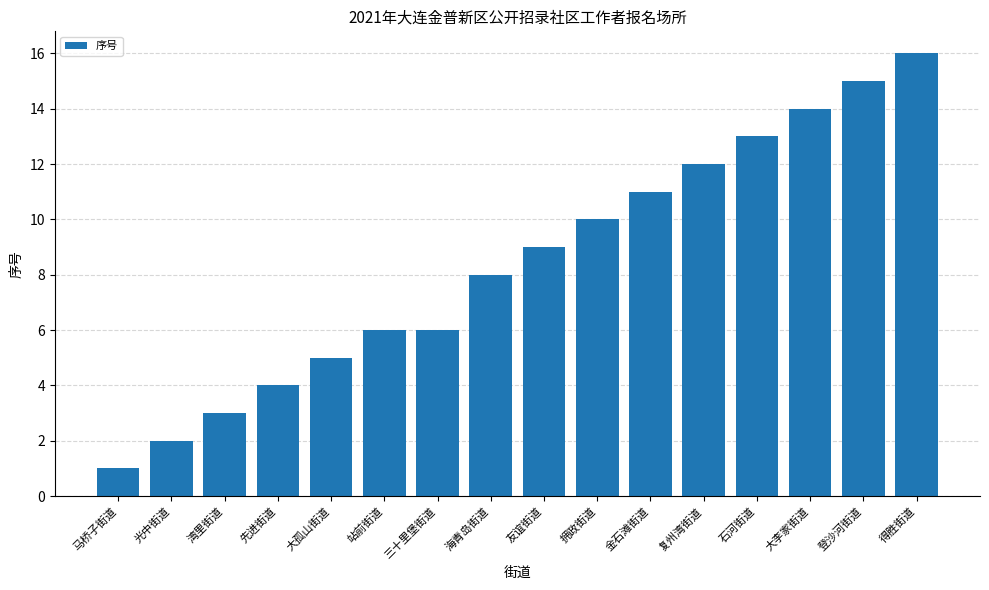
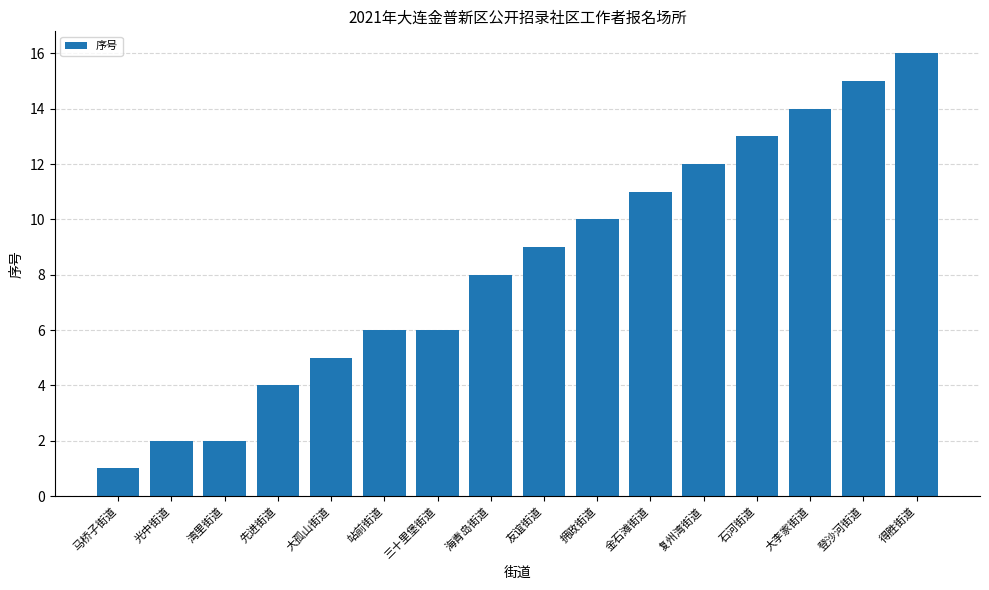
湾里街道: 3 -> 2
